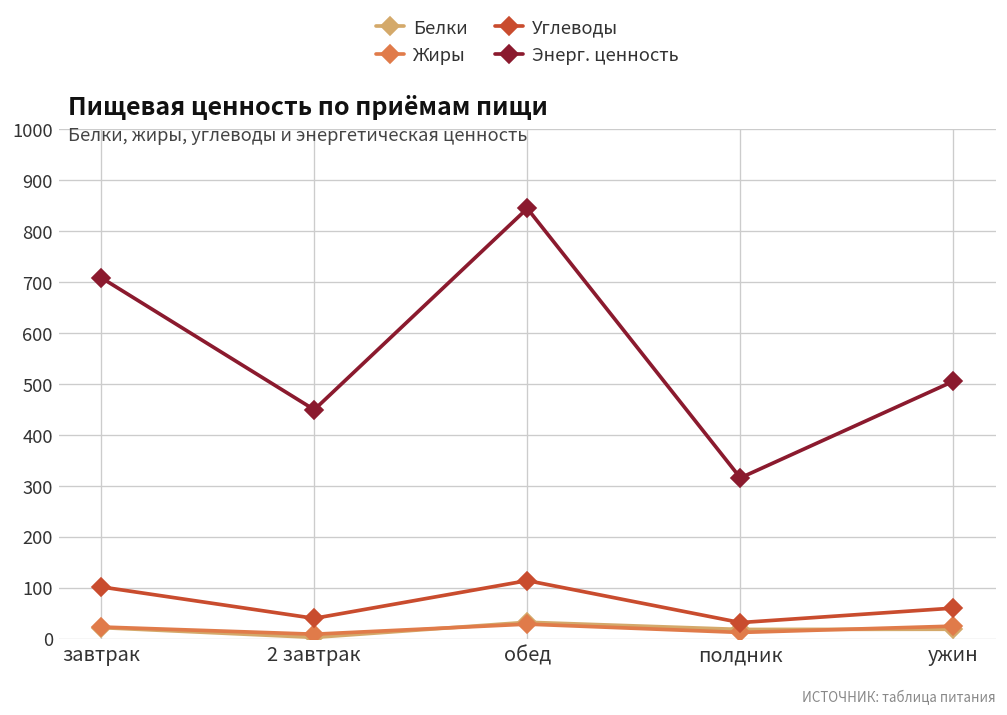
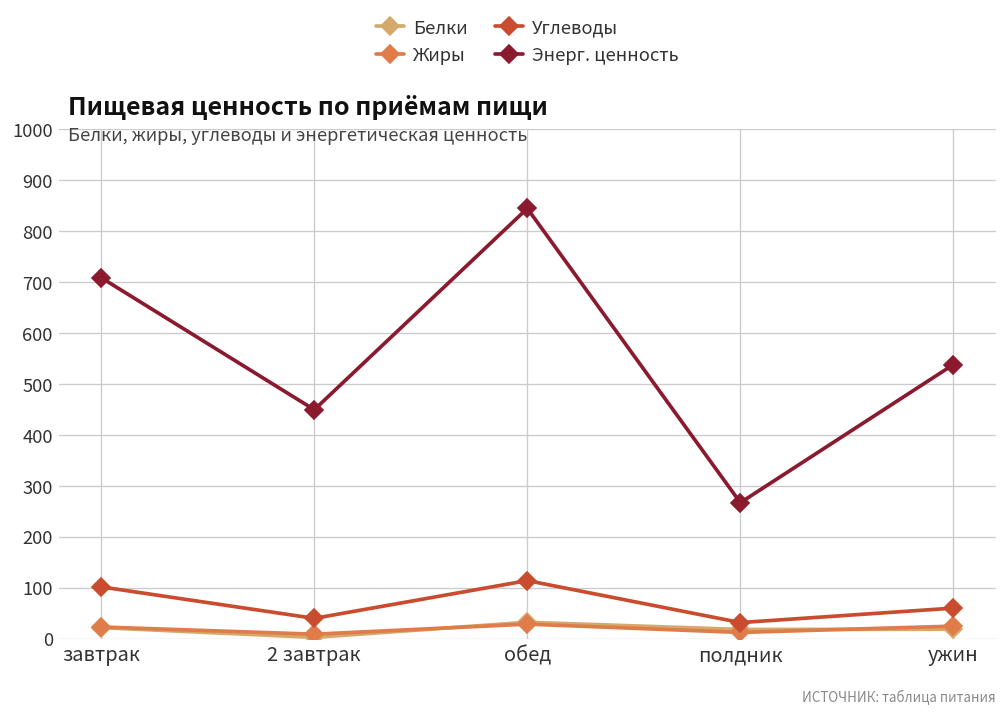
Энерг. ценность, полдник: 320 -> 270
Энерг. ценность, ужин: 510 -> 540
